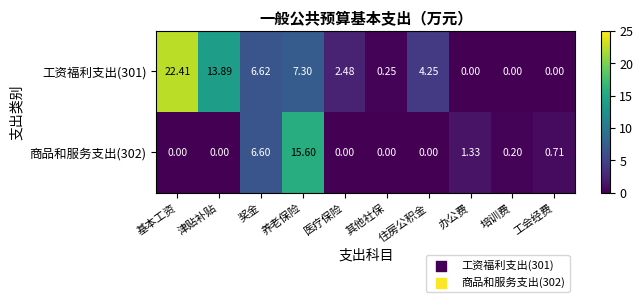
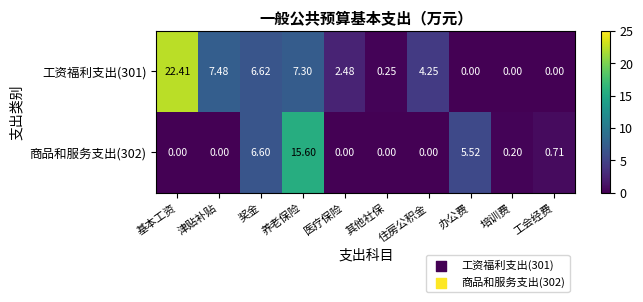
工资福利支出(301), 津贴补贴: 13.89 -> 7.48
商品和服务支出(302), 办公费: 1.33 -> 5.52
